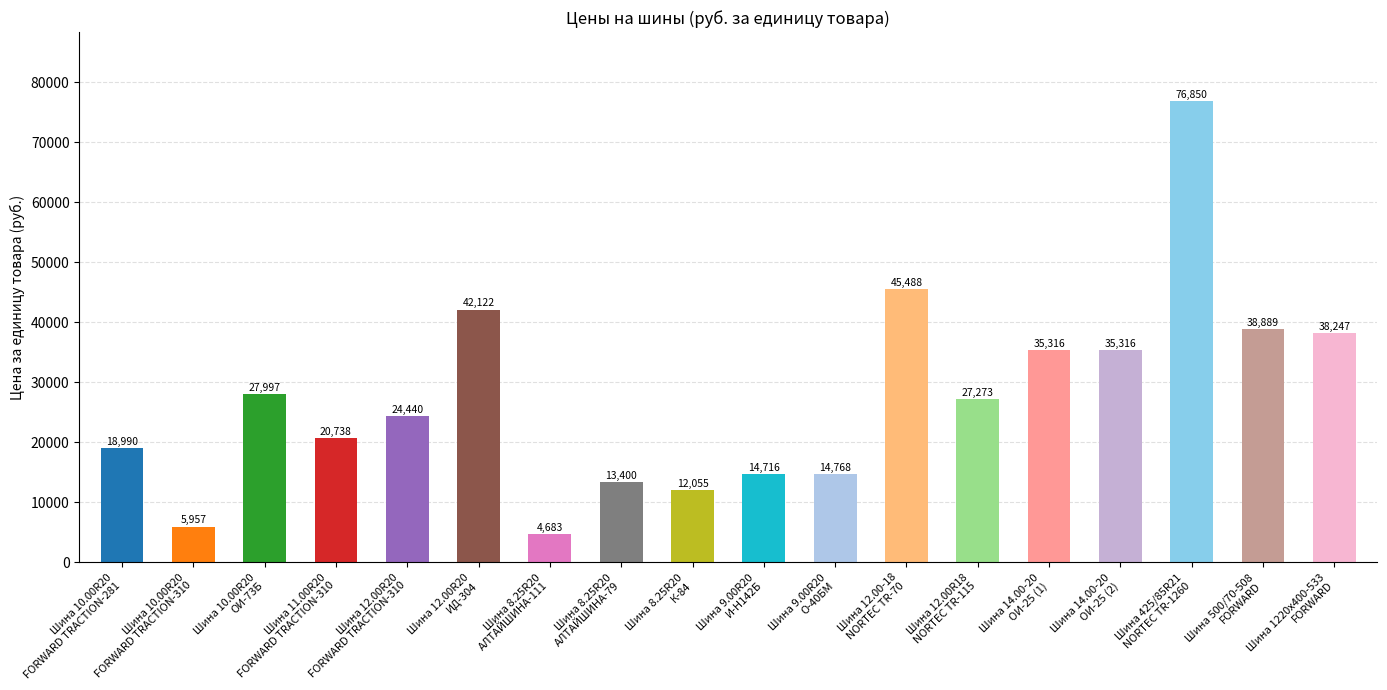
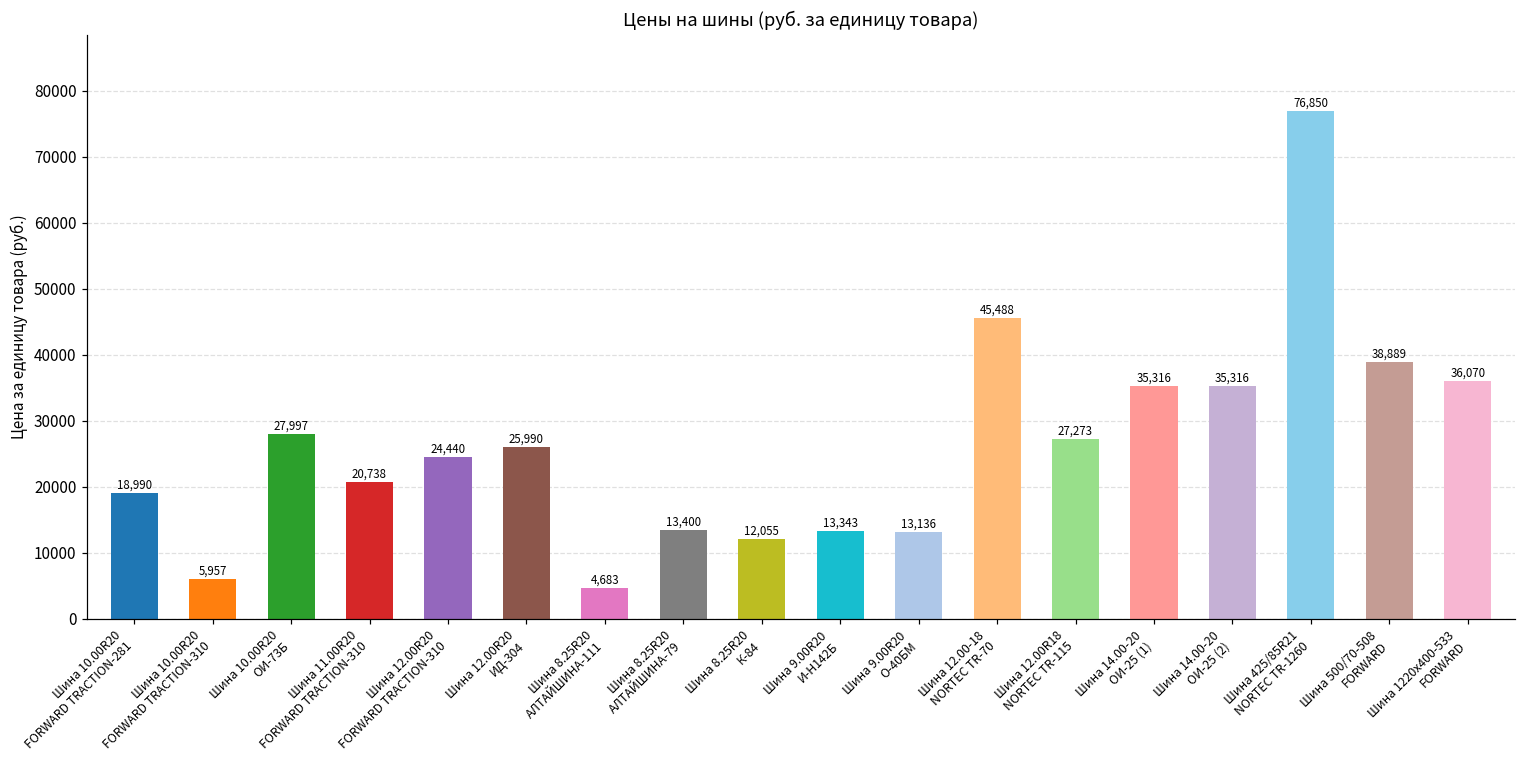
Шина 12.00R20 ИД-304: 42,122 -> 25,990
Шина 9.00R20 И-Н142Б: 14,716 -> 13,343
Шина 9.00R20 О-40БМ: 14,768 -> 13,136
Шина 1220х400-533 FORWARD: 38,247 -> 36,070
